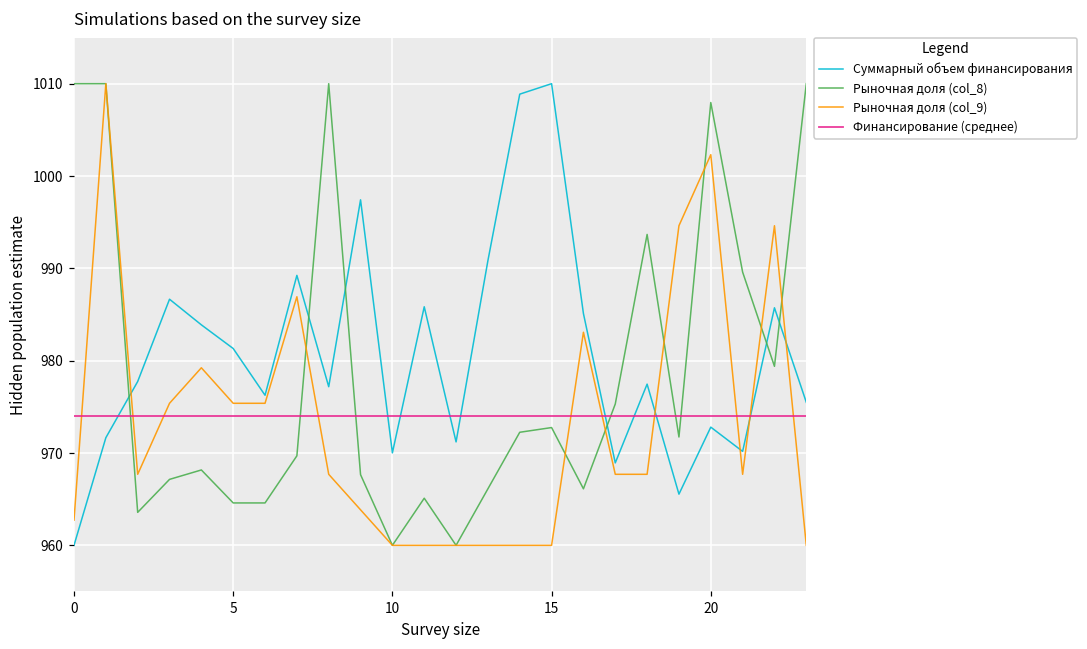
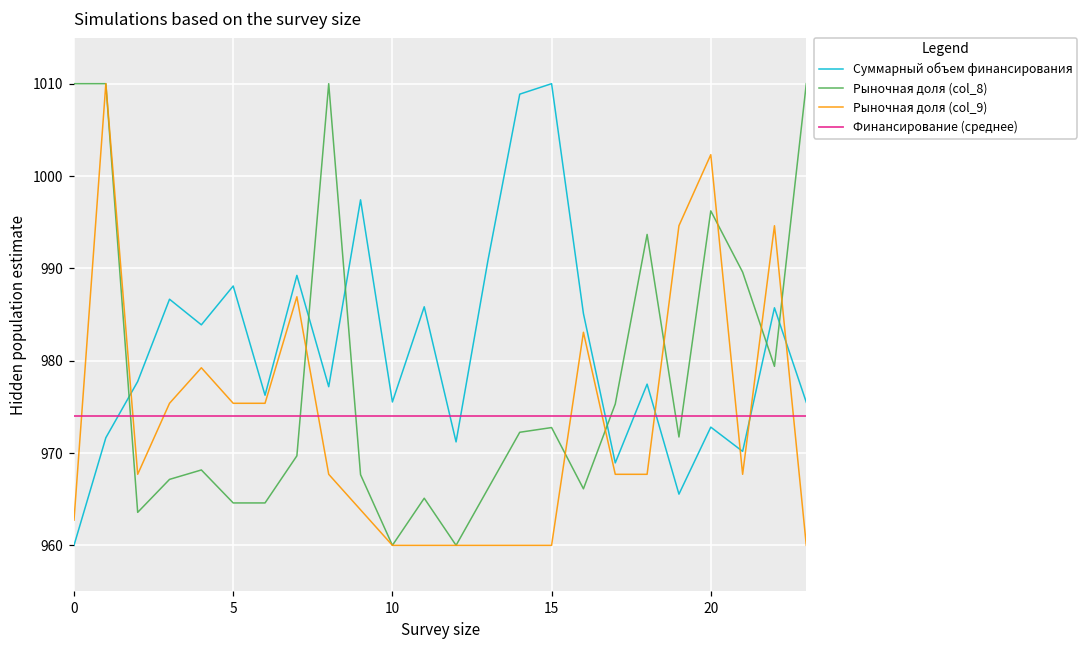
Суммарный объем финансирования, 5: 981 -> 988
Суммарный объем финансирования, 10: 970 -> 976
Рыночная доля (col_8), 20: 1008 -> 996
